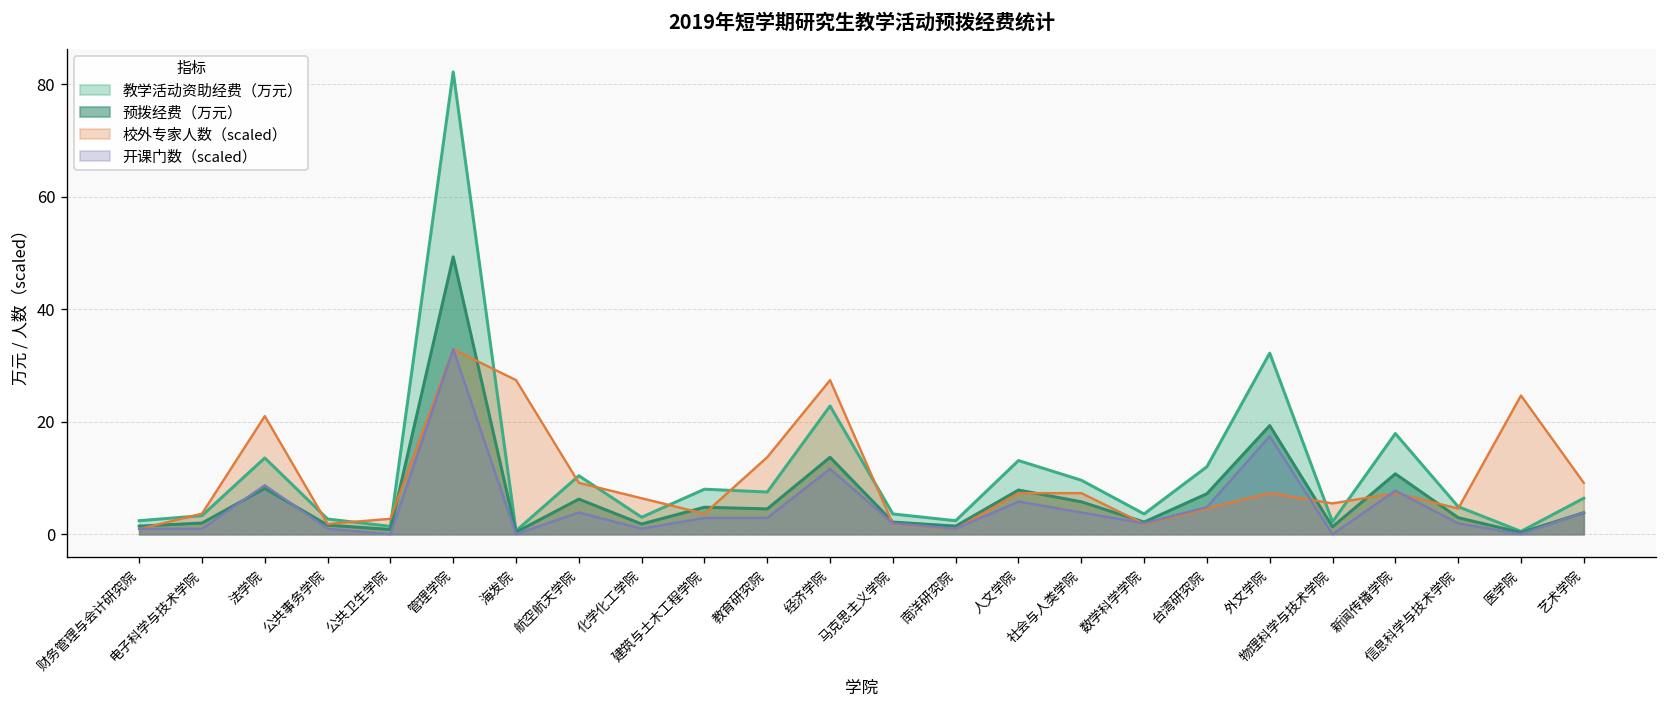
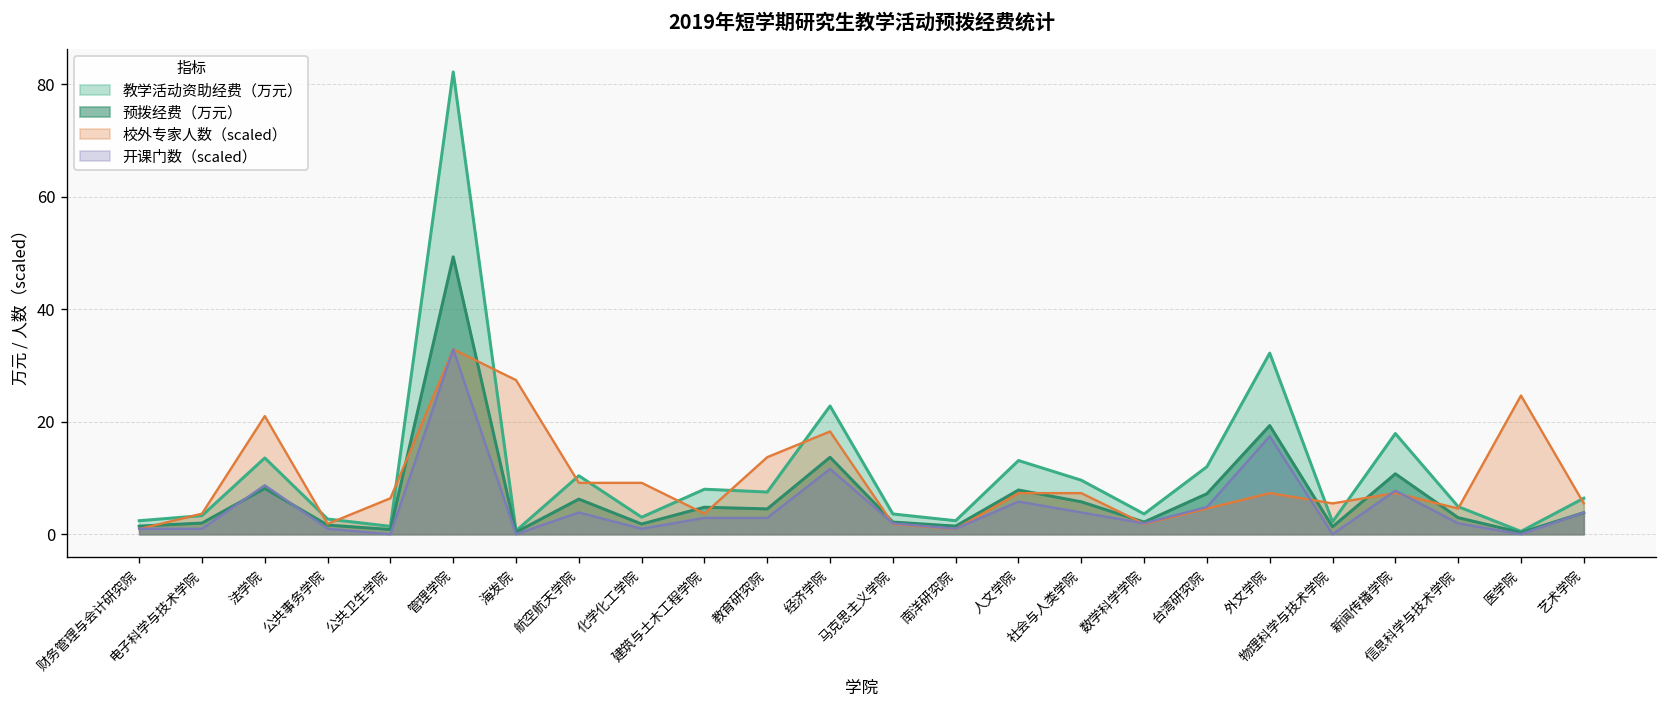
校外专家人数（scaled）, 公共卫生学院: 3 -> 6
校外专家人数（scaled）, 化学化工学院: 6 -> 9
校外专家人数（scaled）, 经济学院: 27 -> 18
校外专家人数（scaled）, 艺术学院: 9 -> 5
